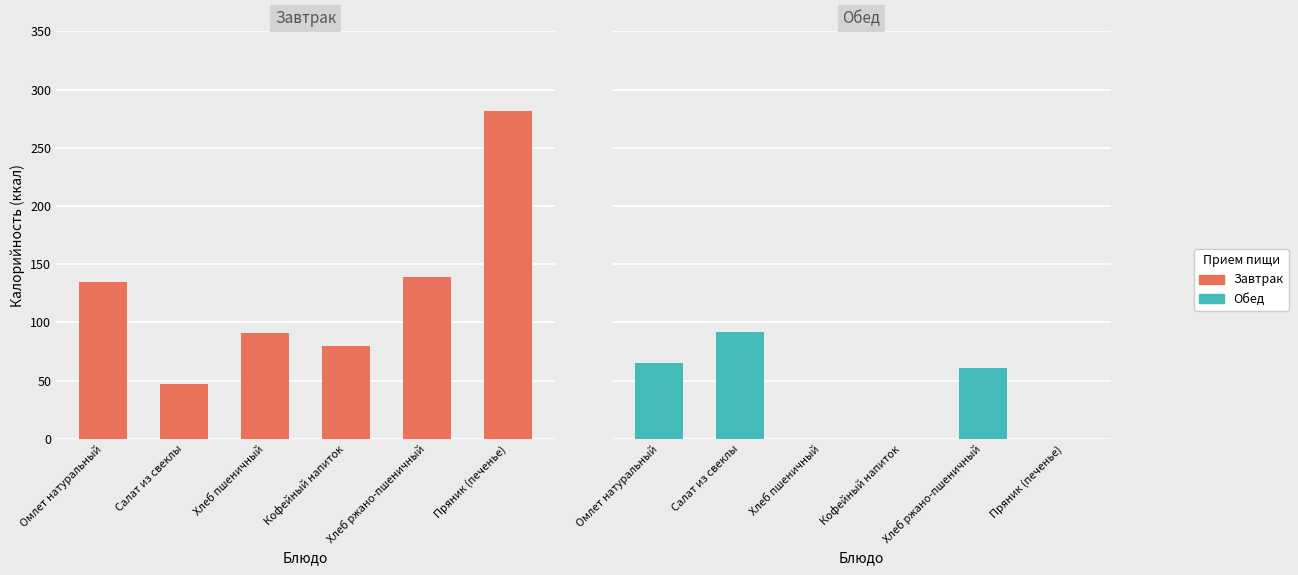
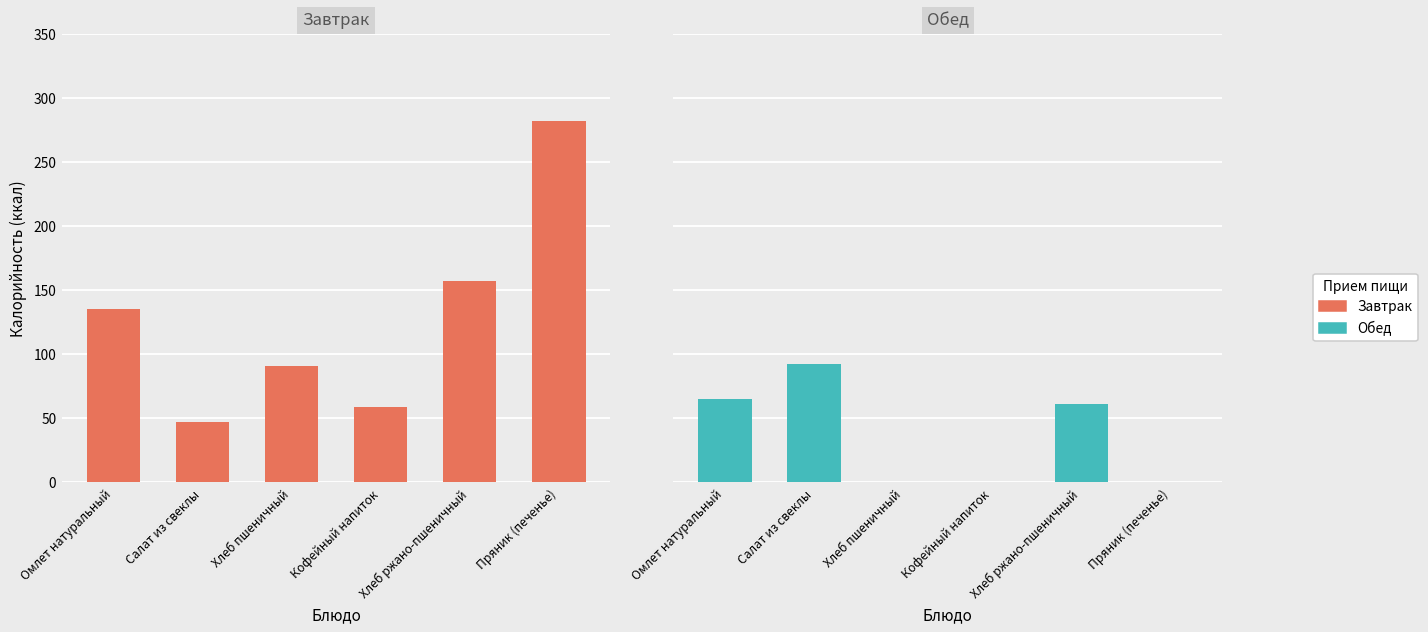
Завтрак, Кофейный напиток: 80 -> 59
Завтрак, Хлеб ржано-пшеничный: 139 -> 157
